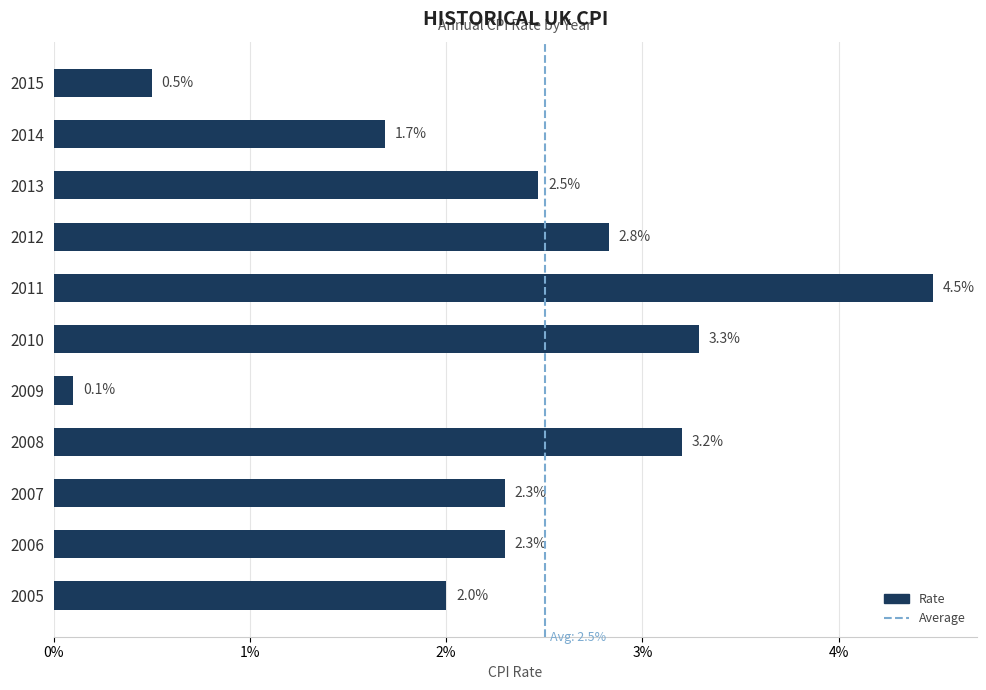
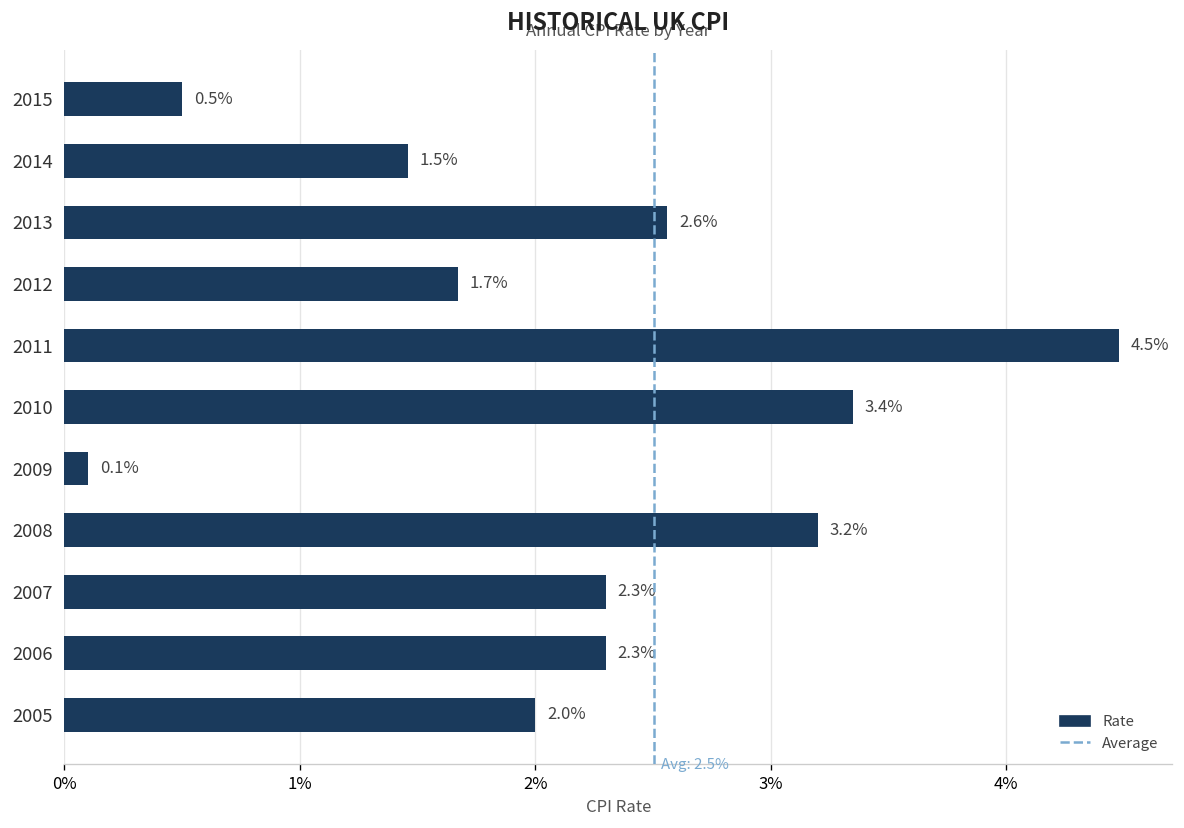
2014: 1.7% -> 1.5%
2013: 2.5% -> 2.6%
2012: 2.8% -> 1.7%
2010: 3.3% -> 3.4%
